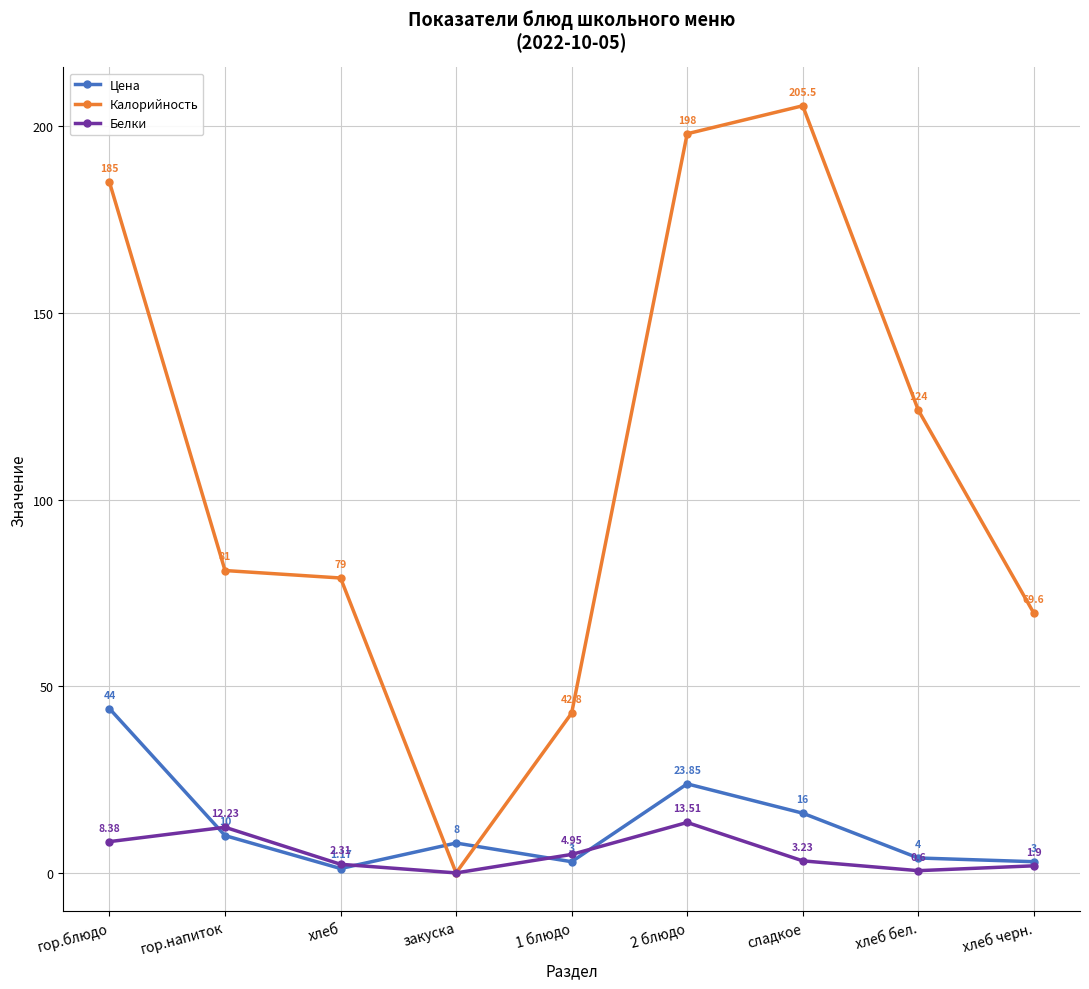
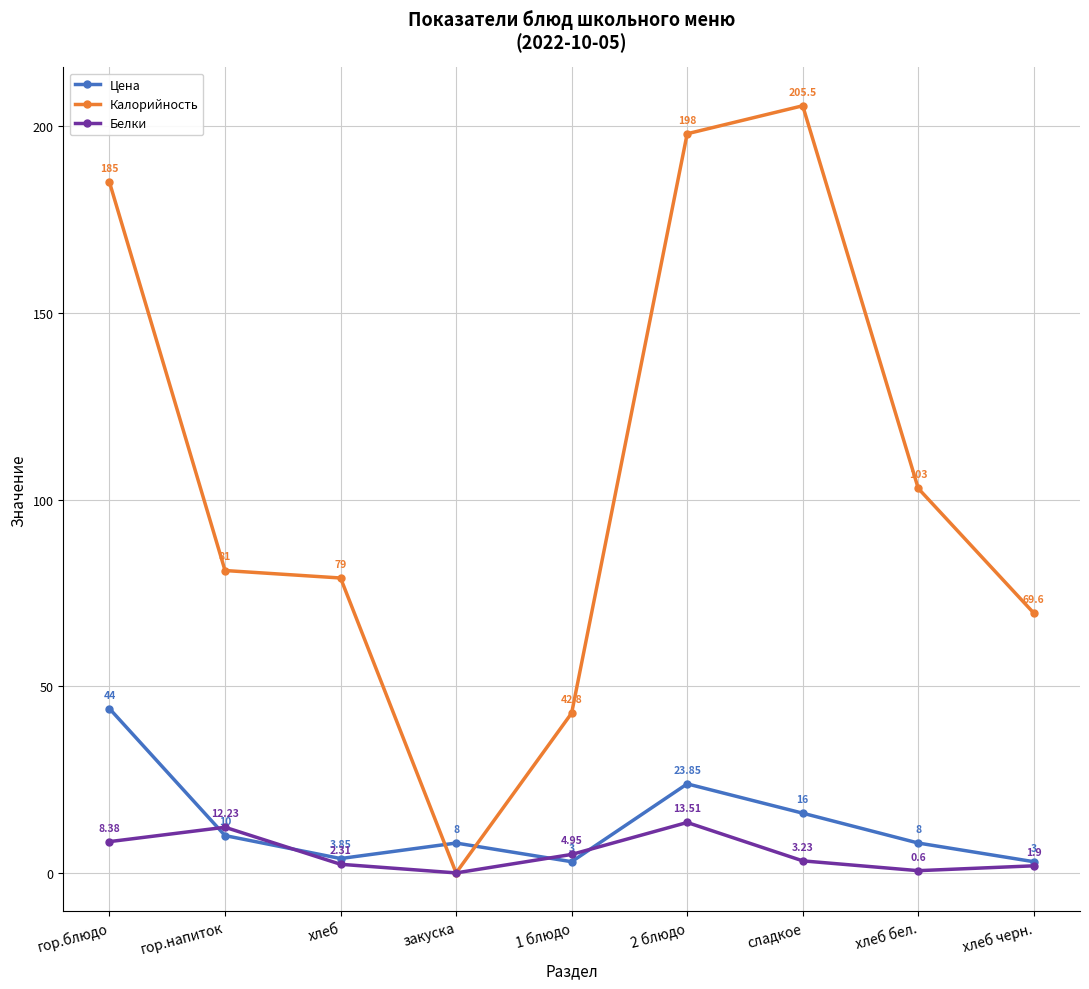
Цена, хлеб: 1.17 -> 3.85
Цена, хлеб бел.: 4 -> 8
Калорийность, хлеб бел.: 124 -> 103
